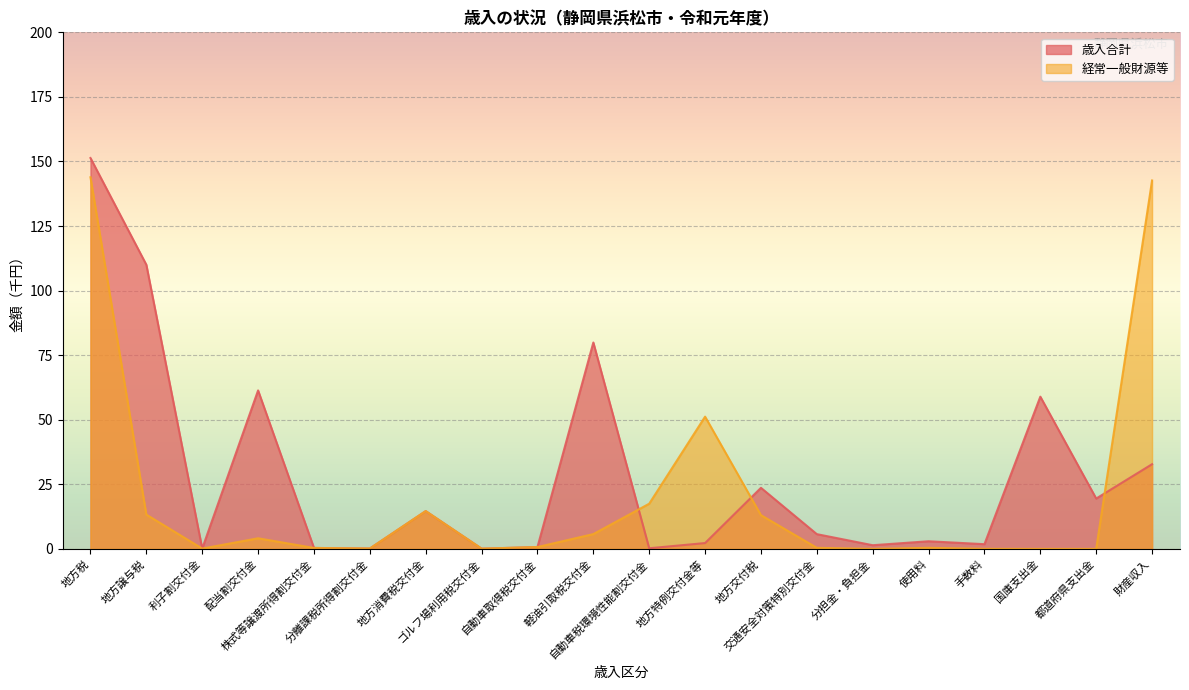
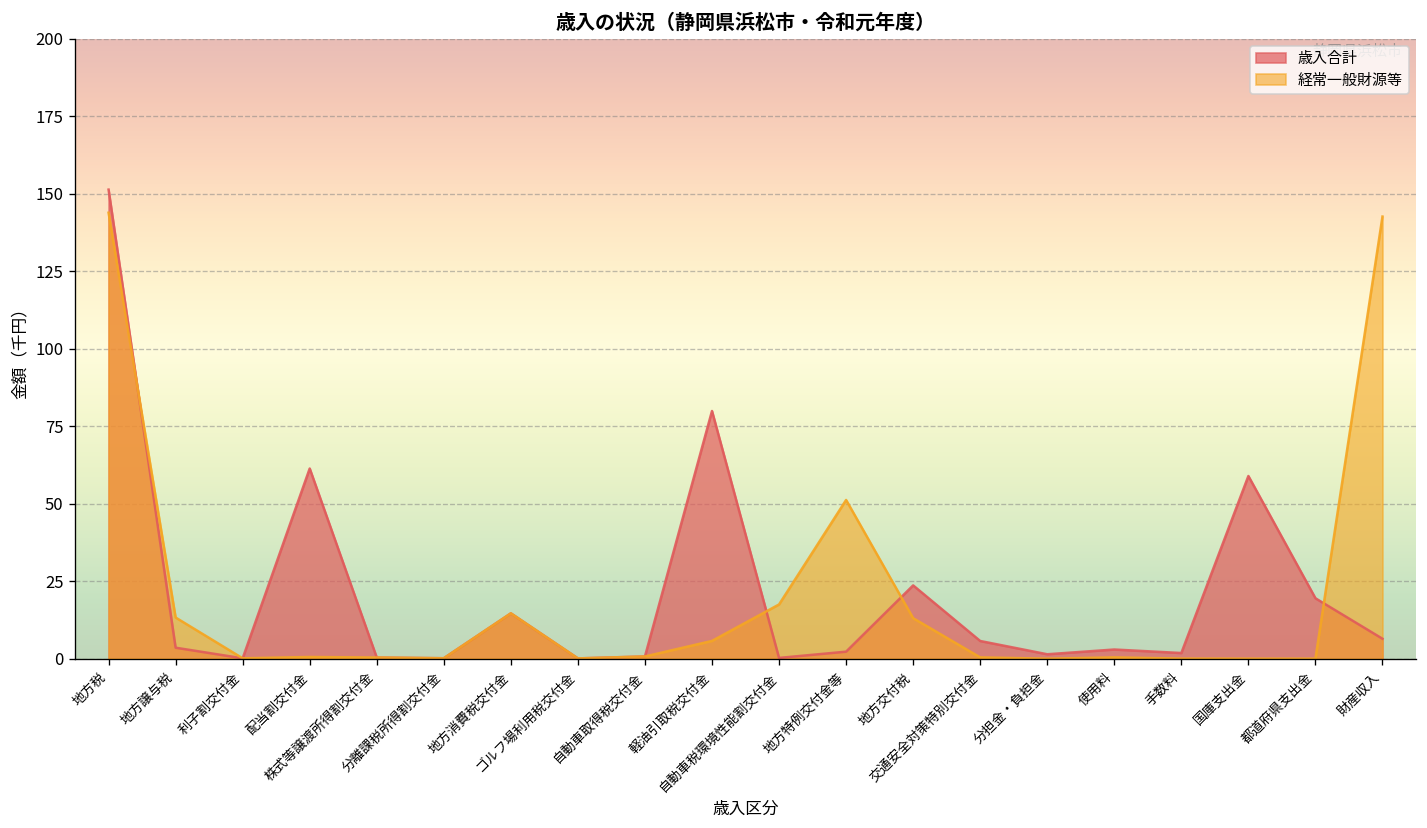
歳入合計, 地方譲与税: 110 -> 4
経常一般財源等, 配当割交付金: 4 -> 1
歳入合計, 財産収入: 33 -> 6
